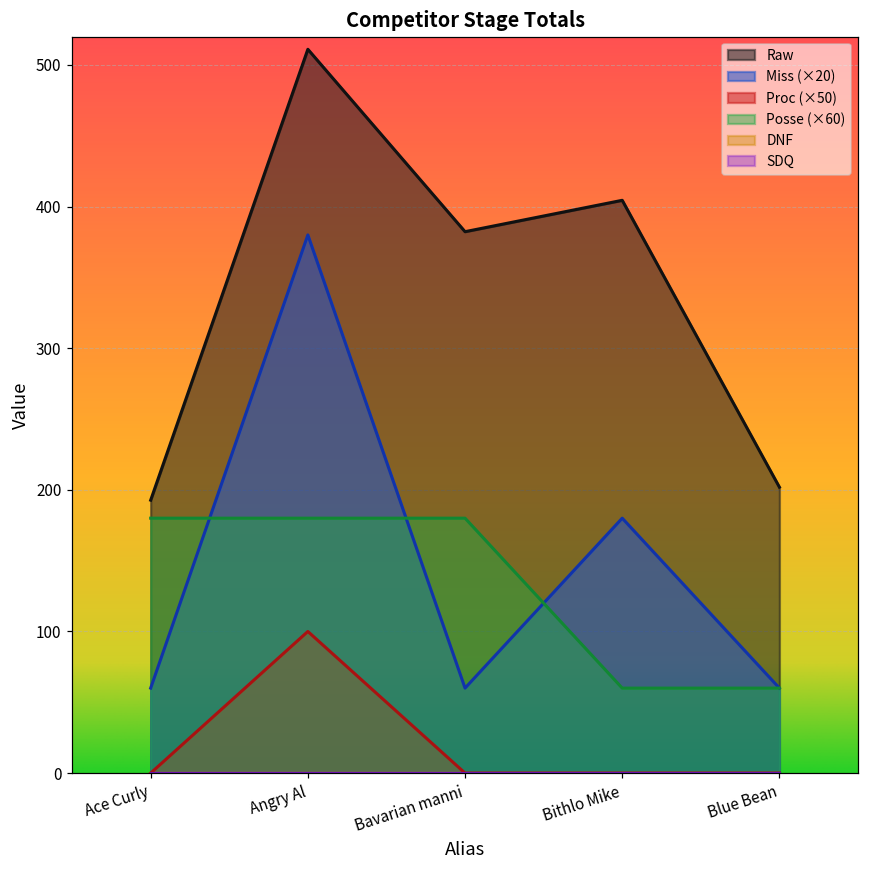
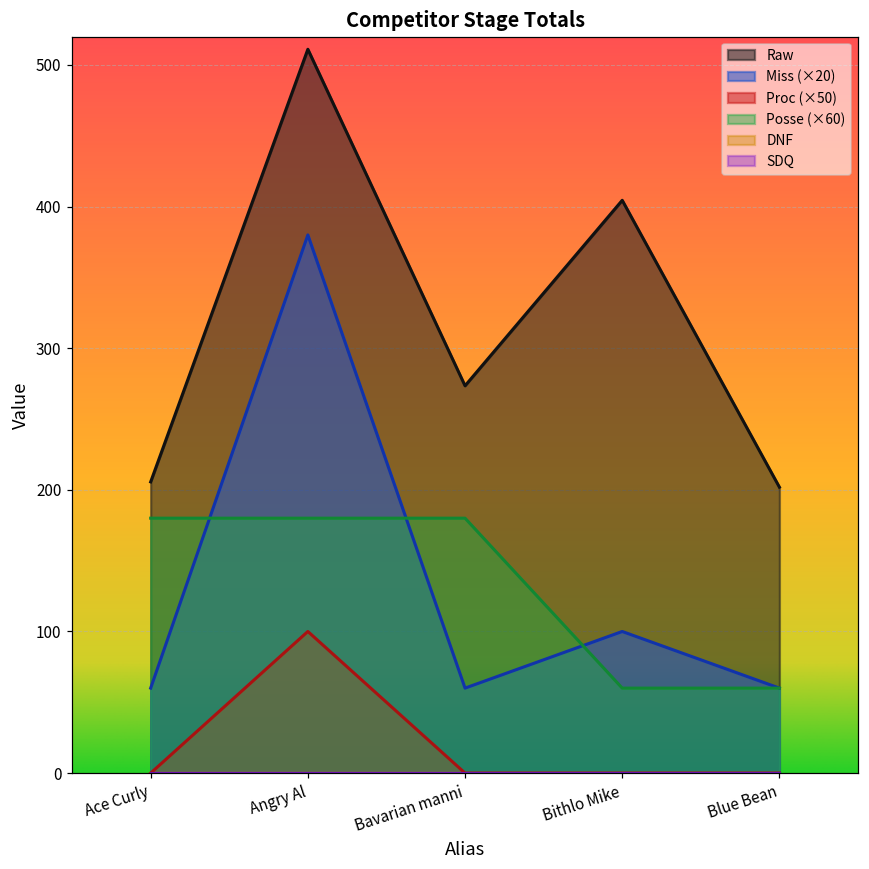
Raw, Ace Curly: 193 -> 206
Raw, Bavarian manni: 382 -> 273
Miss (×20), Bithlo Mike: 180 -> 100
